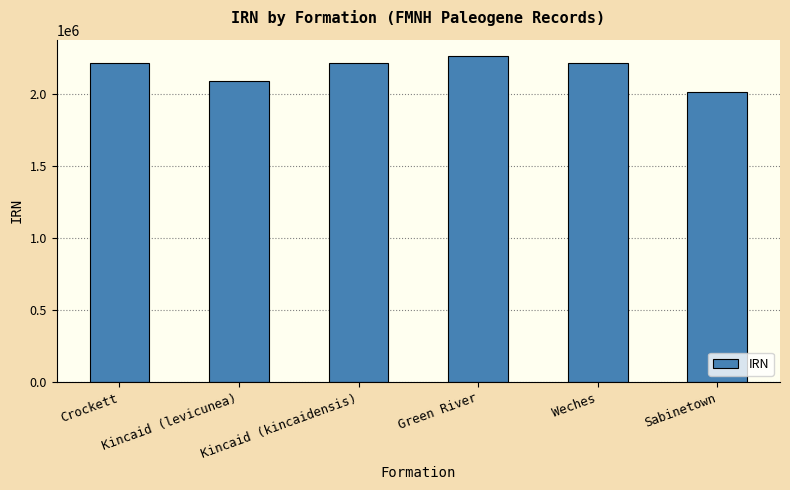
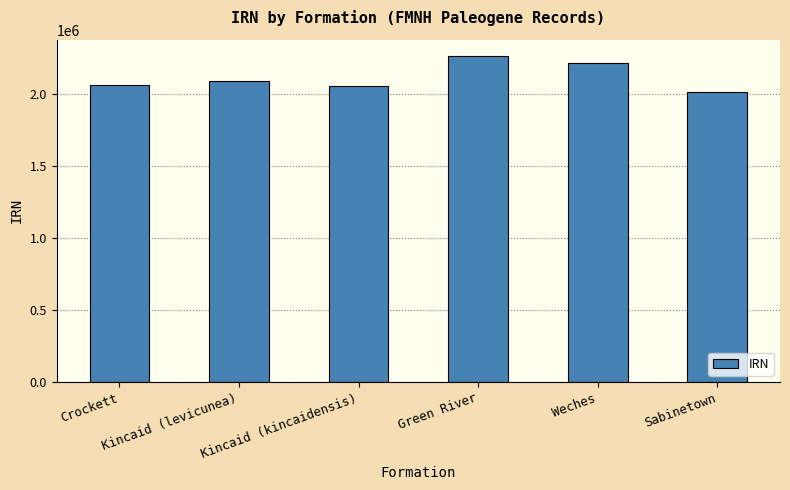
Crockett: 2220000 -> 2060000
Kincaid (kincaidensis): 2220000 -> 2060000
